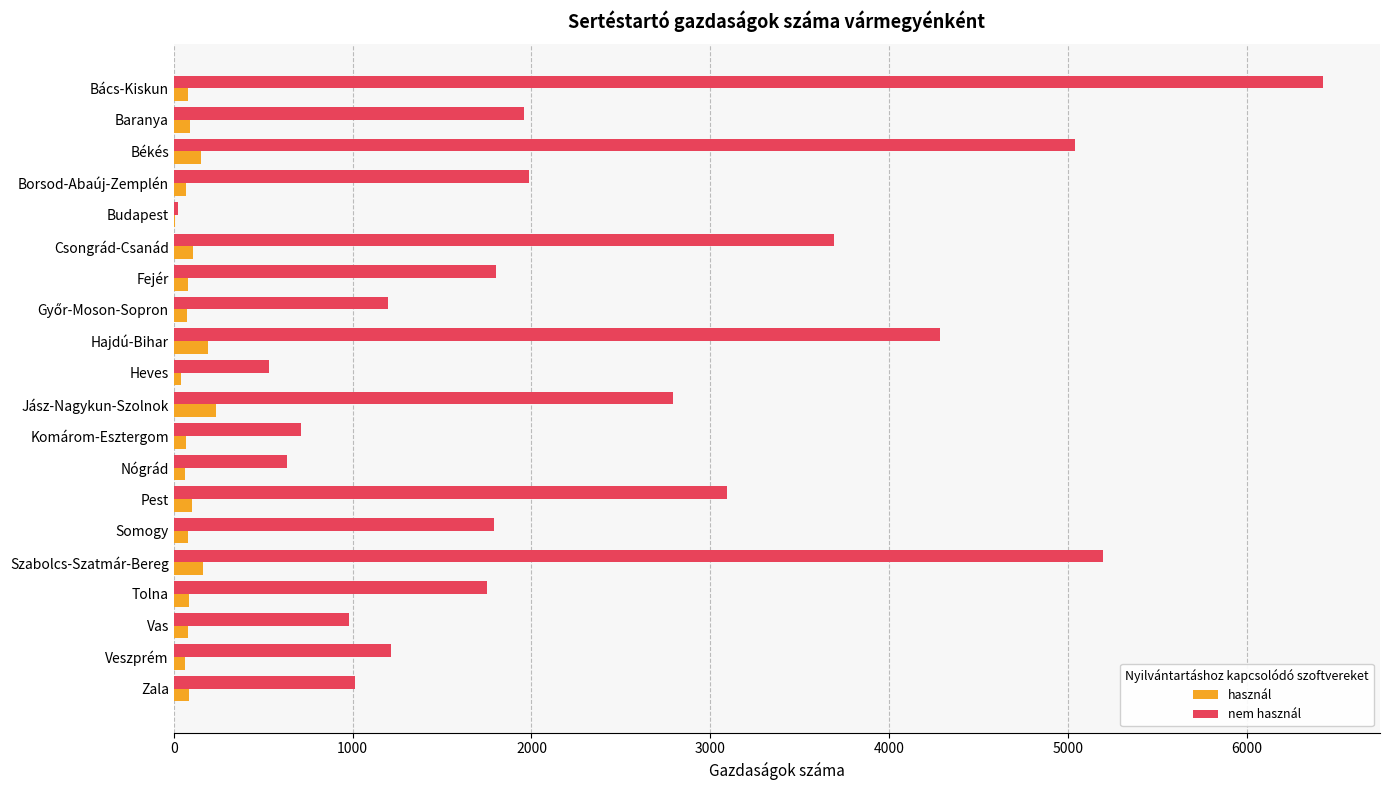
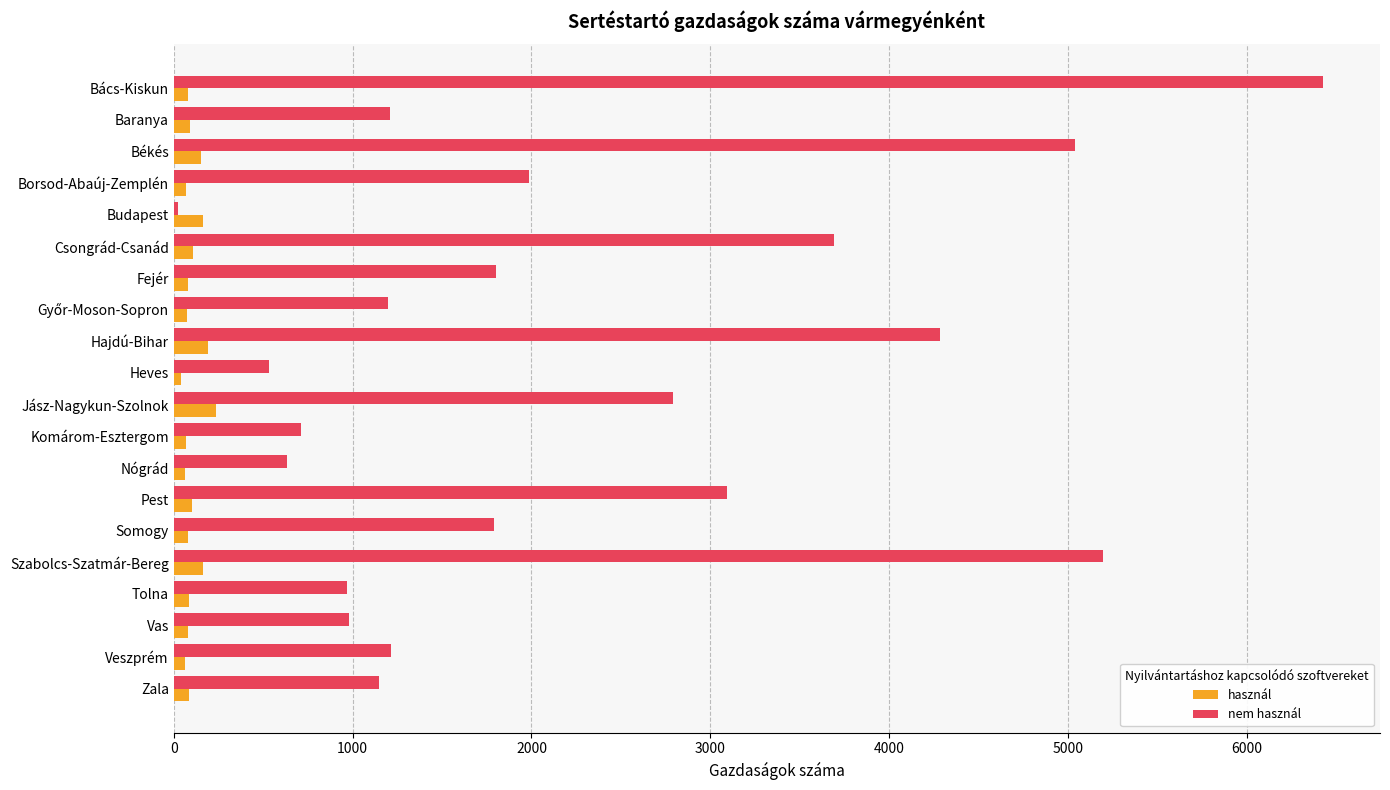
nem használ, Baranya: 1960 -> 1210
használ, Budapest: 10 -> 170
nem használ, Tolna: 1750 -> 970
nem használ, Zala: 1010 -> 1150
